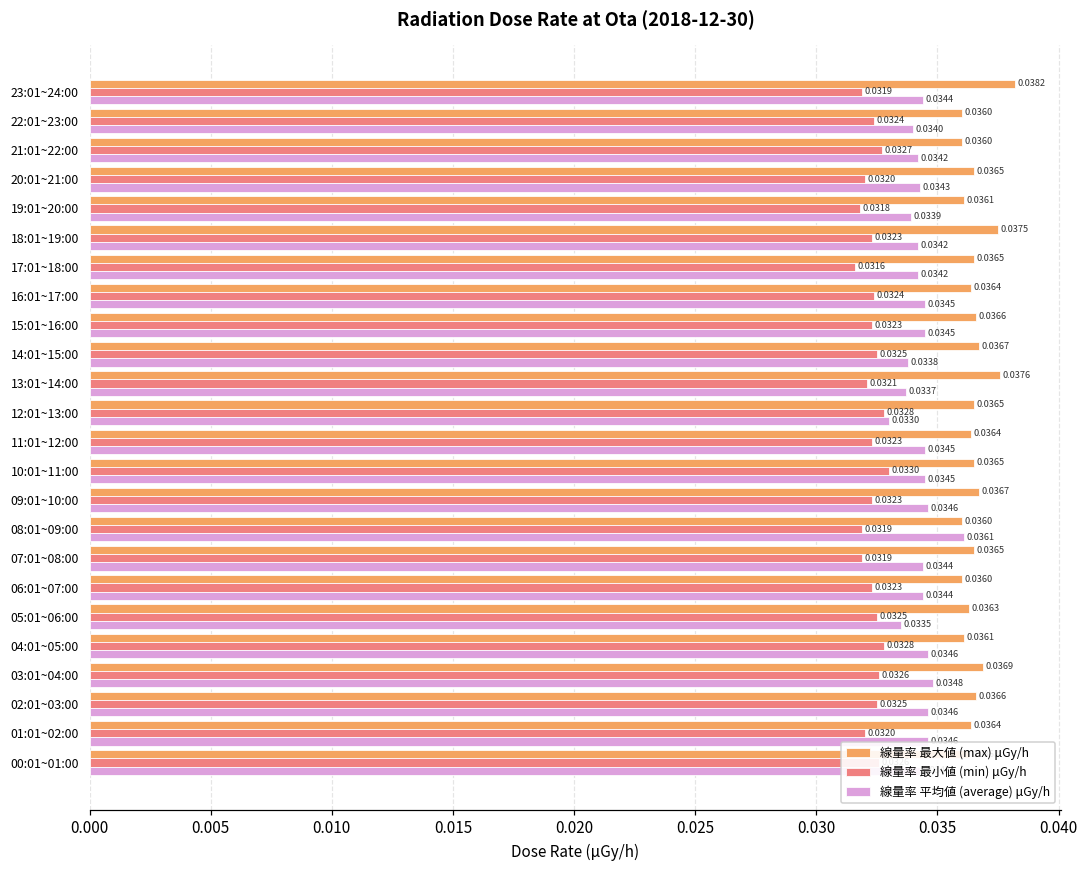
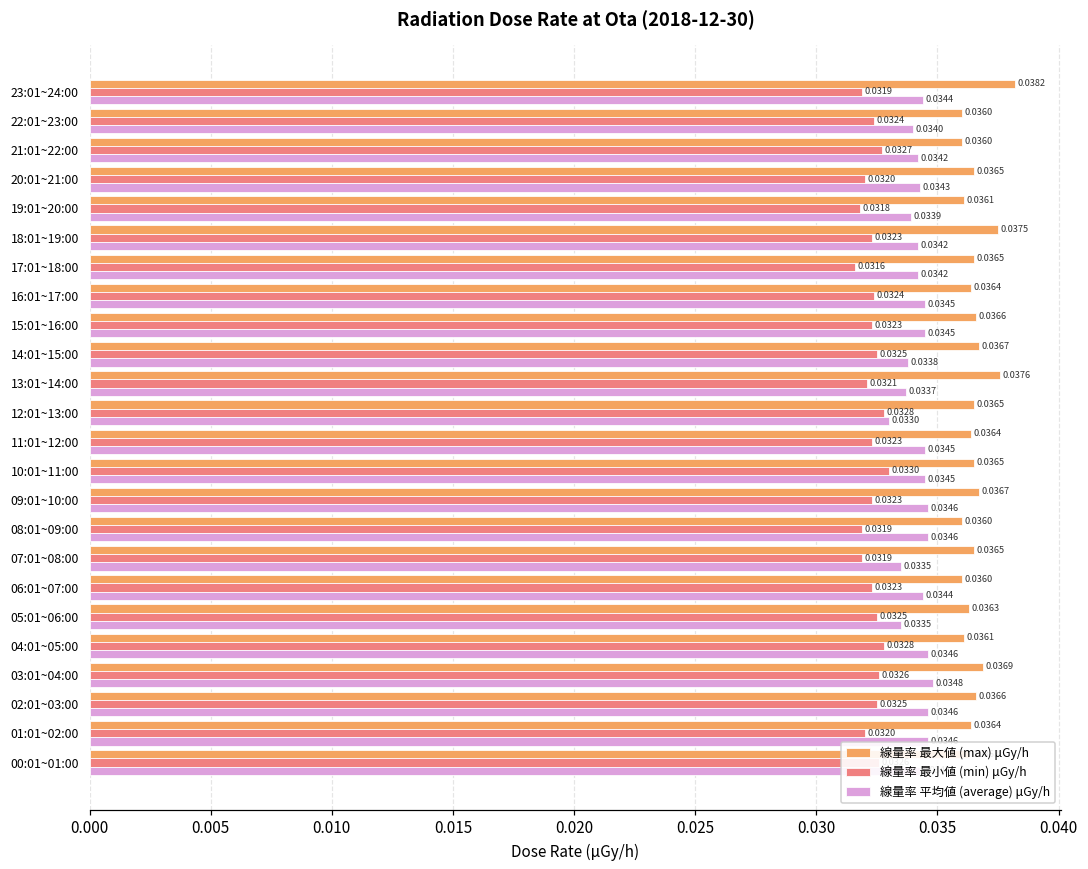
線量率 平均値 (average) μGy/h, 08:01~09:00: 0.0361 -> 0.0346
線量率 平均値 (average) μGy/h, 07:01~08:00: 0.0344 -> 0.0335
